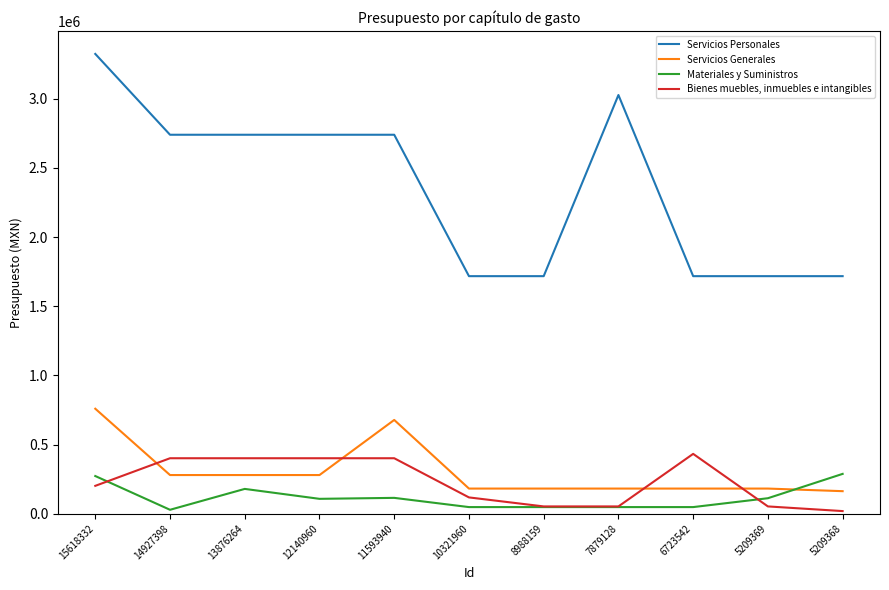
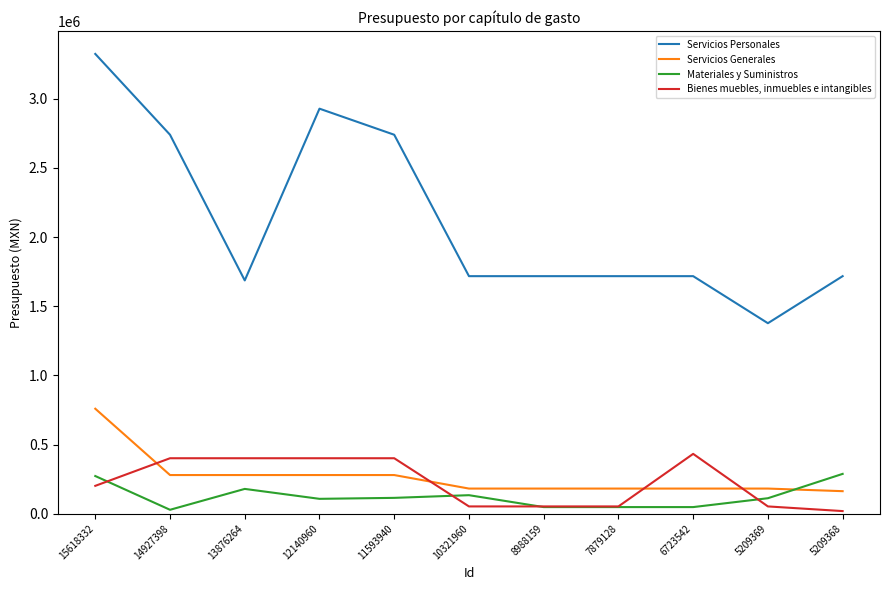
Servicios Personales, 13876264: 2740000 -> 1690000
Servicios Personales, 12140960: 2740000 -> 2930000
Servicios Generales, 11593940: 680000 -> 280000
Materiales y Suministros, 10321960: 50000 -> 130000
Bienes muebles, inmuebles e intangibles, 10321960: 120000 -> 50000
Servicios Personales, 7879128: 3030000 -> 1720000
Servicios Personales, 5209369: 1720000 -> 1380000
